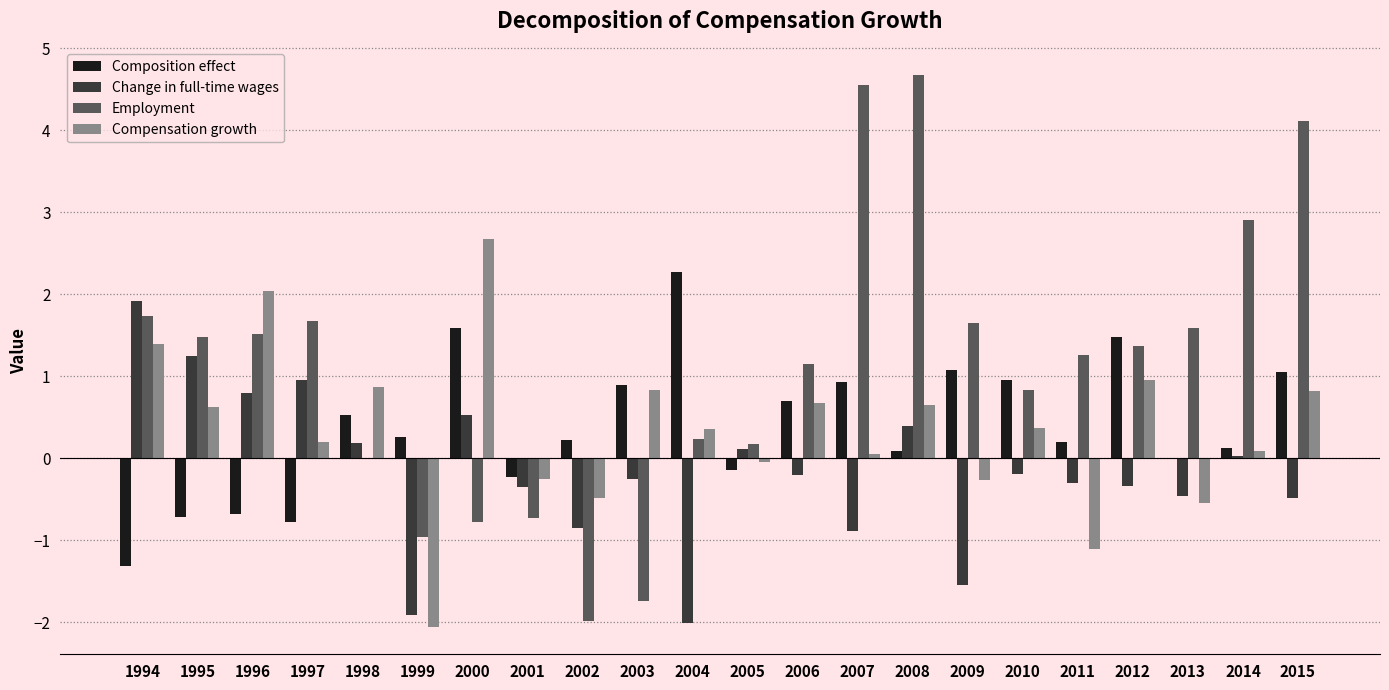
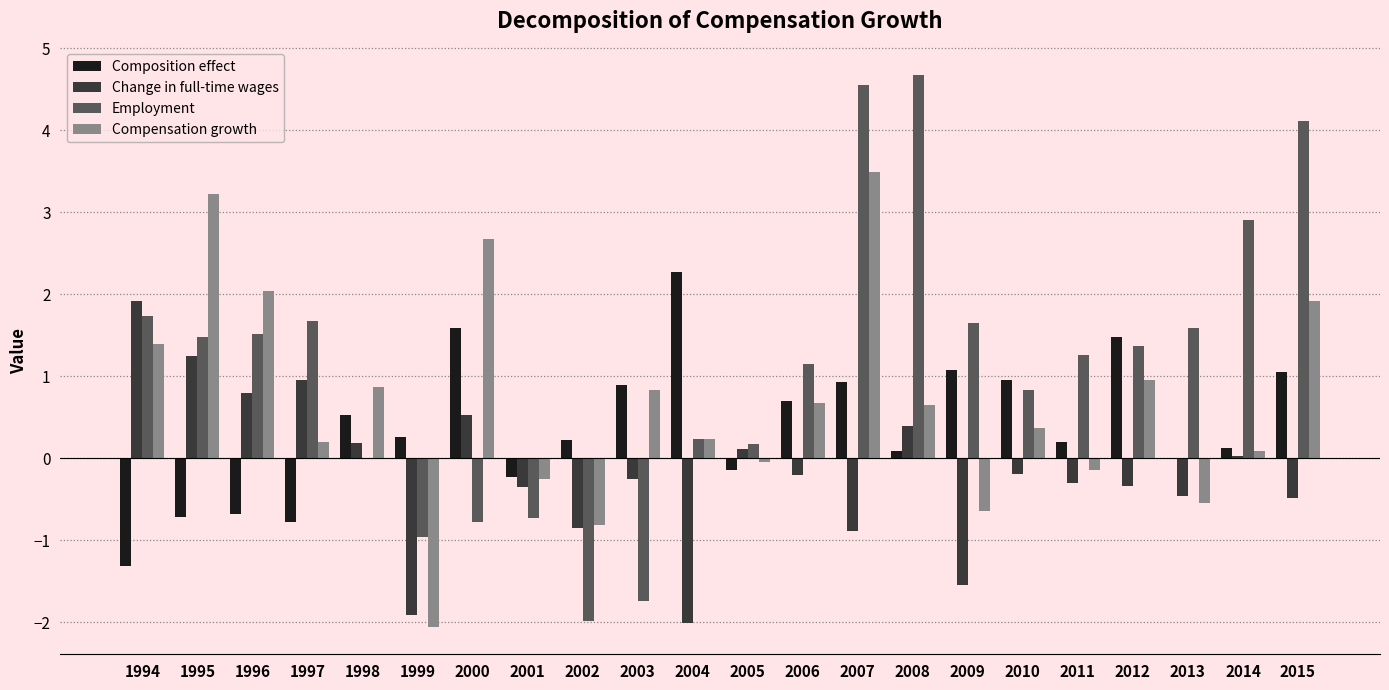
Compensation growth, 1995: 0.6 -> 3.2
Compensation growth, 2002: -0.5 -> -0.8
Compensation growth, 2004: 0.4 -> 0.2
Compensation growth, 2007: 0.1 -> 3.5
Compensation growth, 2009: -0.3 -> -0.6
Compensation growth, 2011: -1.1 -> -0.1
Compensation growth, 2015: 0.8 -> 1.9
